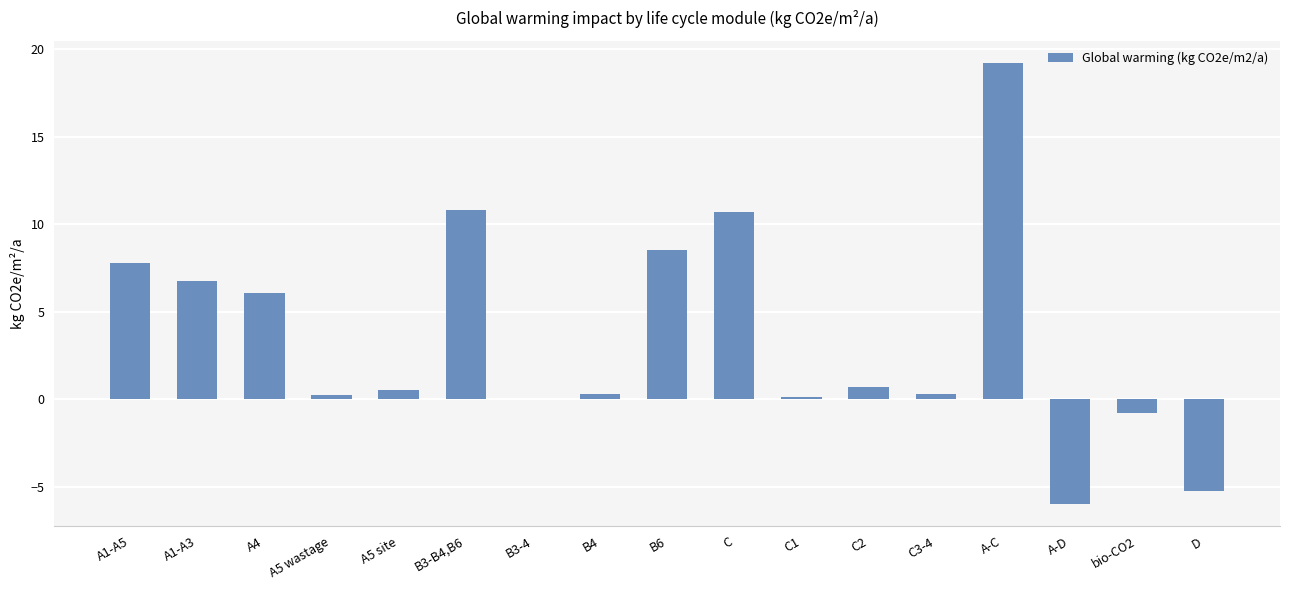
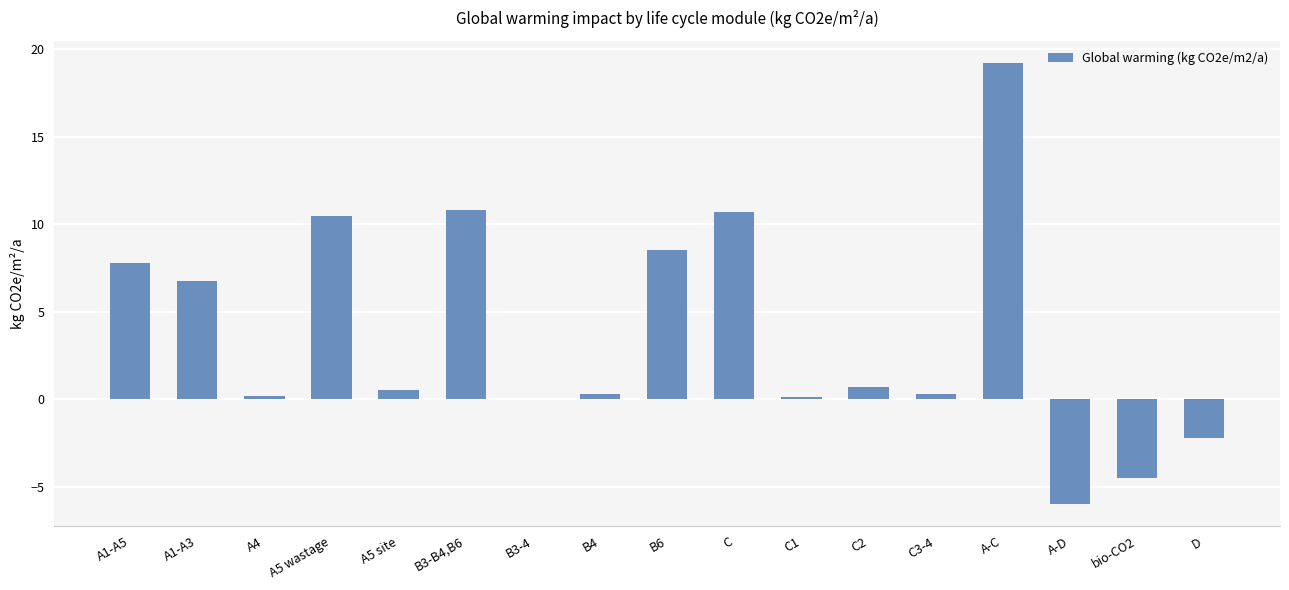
A4: 6.1 -> 0.2
A5 wastage: 0.2 -> 10.5
bio-CO2: -0.8 -> -4.5
D: -5.2 -> -2.2
